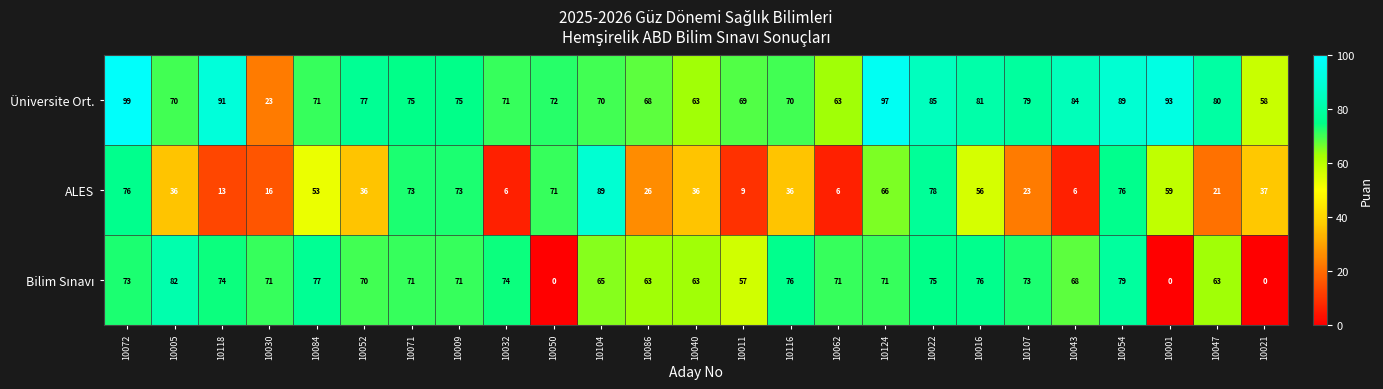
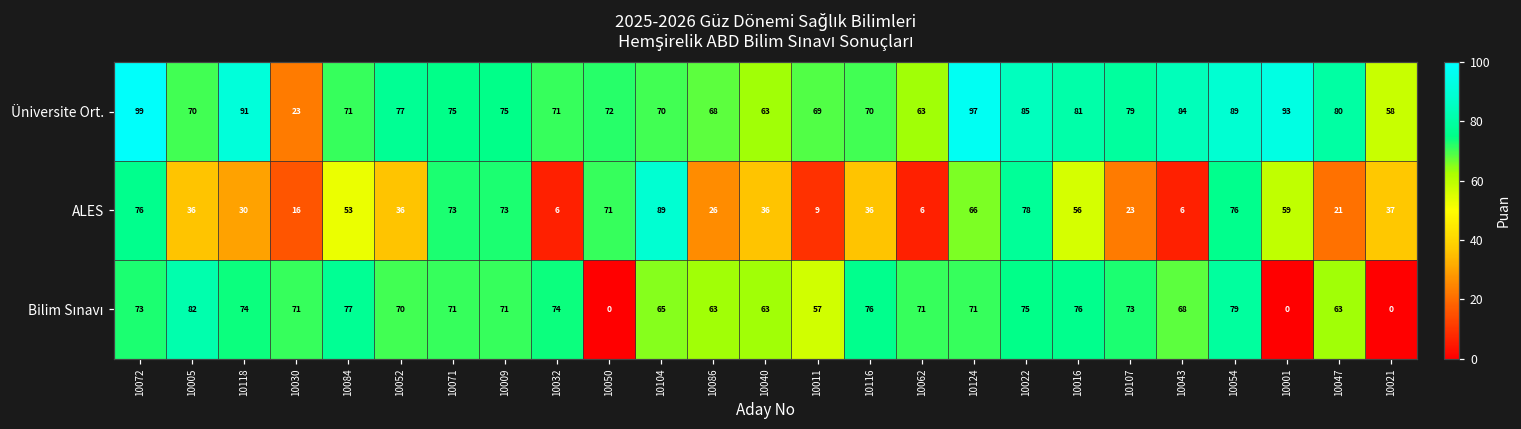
ALES, 10118: 13 -> 30
